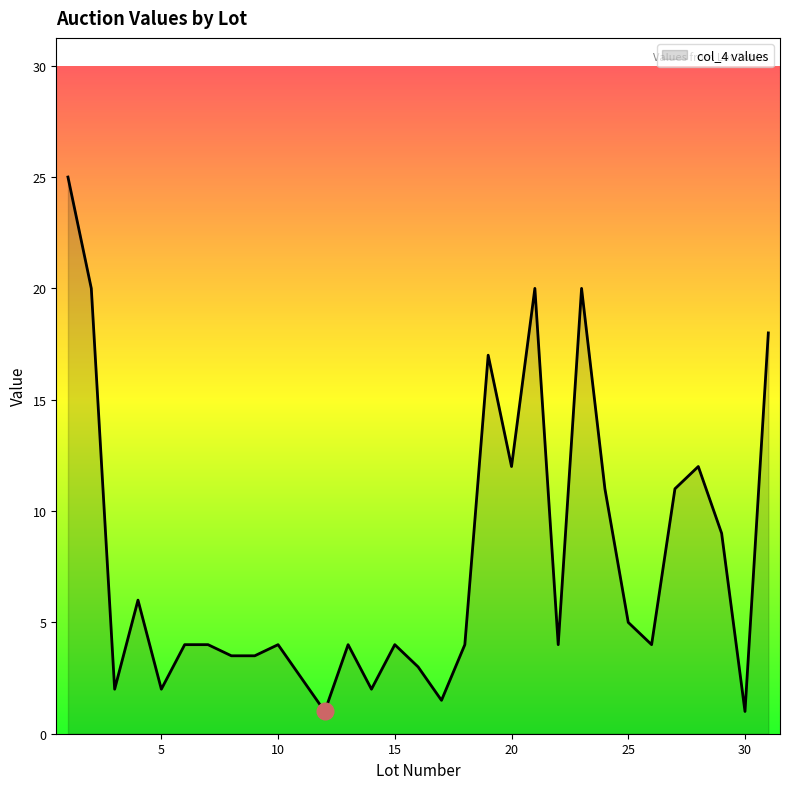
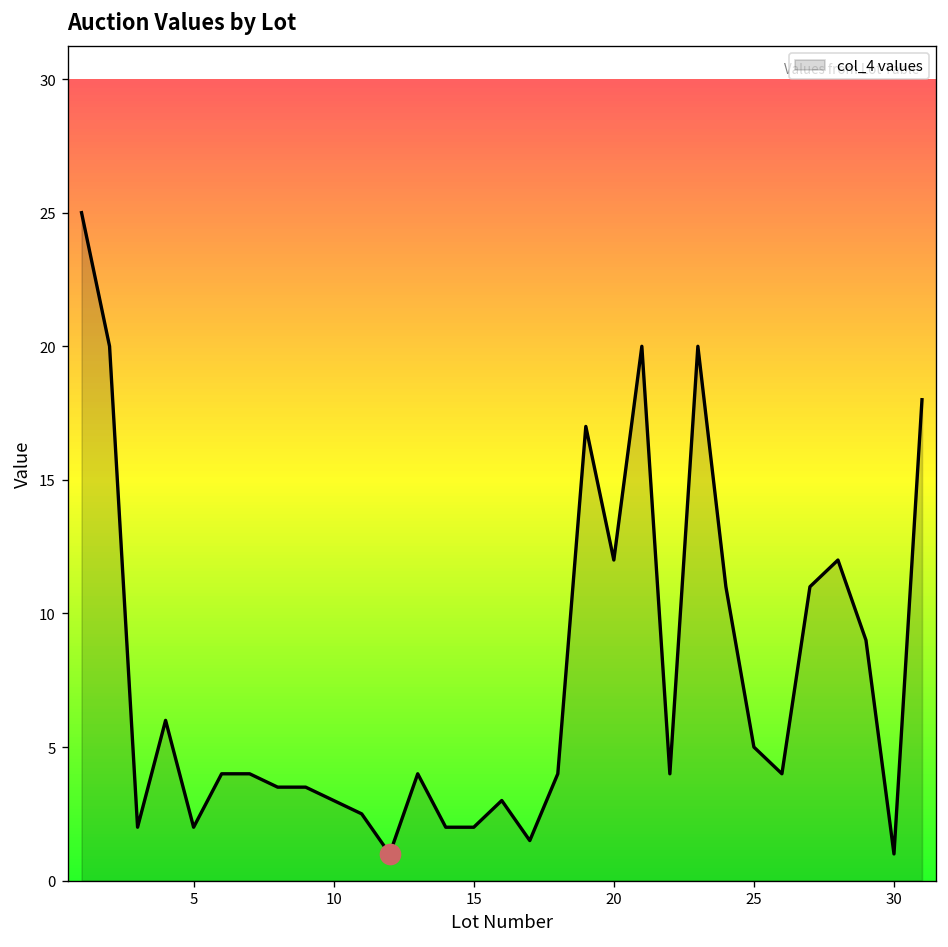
col_4 values, 10: 4 -> 3
col_4 values, 15: 4 -> 2
